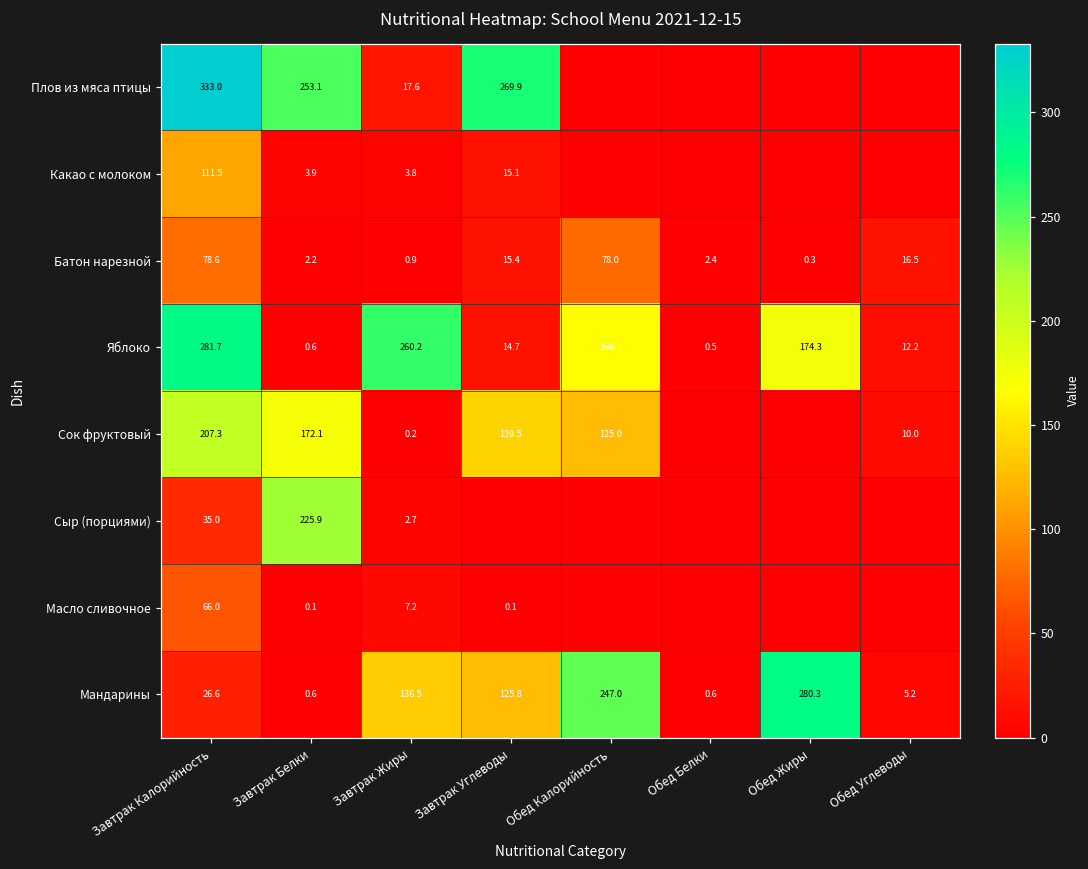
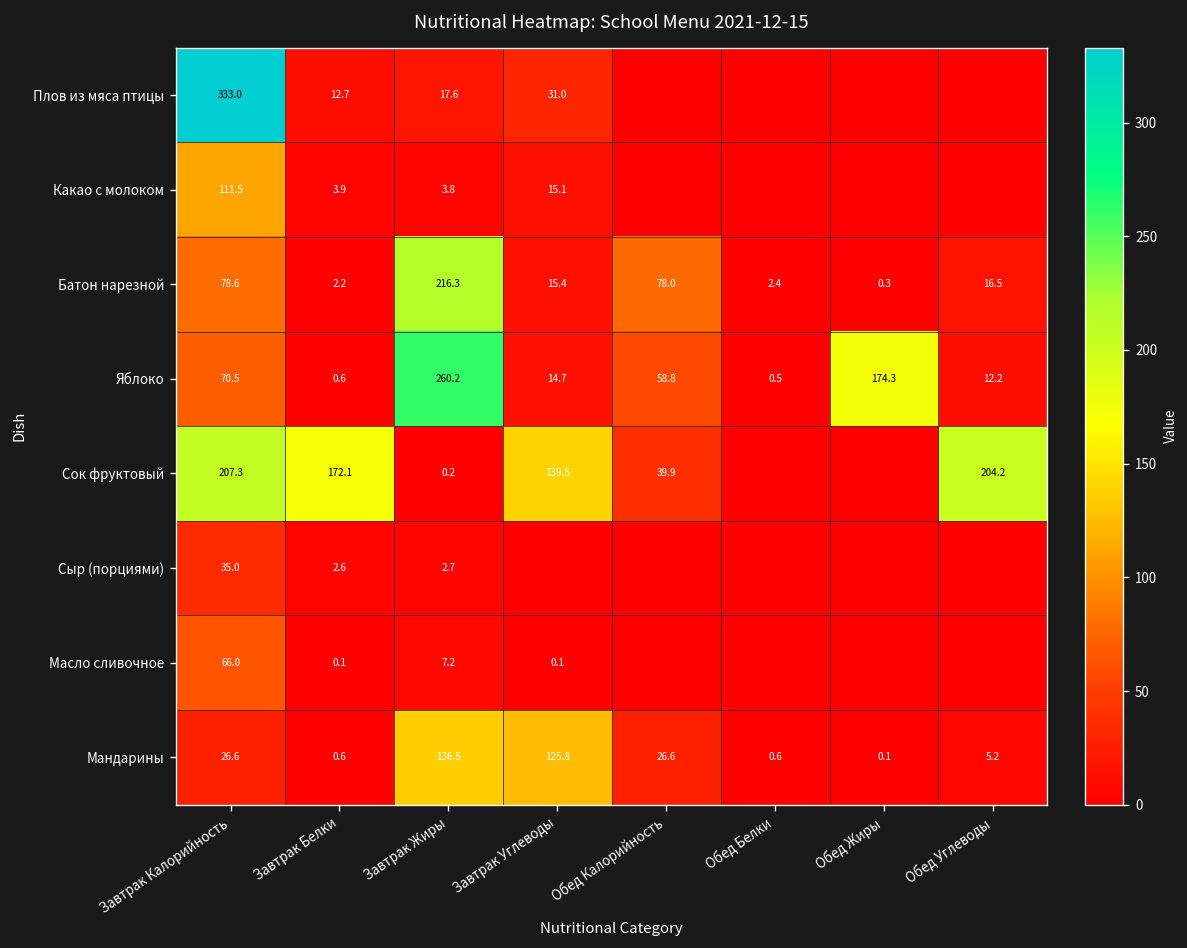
Плов из мяса птицы, Завтрак Белки: 253.1 -> 12.7
Плов из мяса птицы, Завтрак Углеводы: 269.9 -> 31.0
Батон нарезной, Завтрак Жиры: 0.9 -> 216.3
Яблоко, Завтрак Калорийность: 281.7 -> 70.5
Яблоко, Обед Калорийность: 166.1 -> 58.8
Сок фруктовый, Обед Калорийность: 125.0 -> 39.9
Сок фруктовый, Обед Углеводы: 10.0 -> 204.2
Сыр (порциями), Завтрак Белки: 225.9 -> 2.6
Мандарины, Обед Калорийность: 247.0 -> 26.6
Мандарины, Обед Жиры: 280.3 -> 0.1
